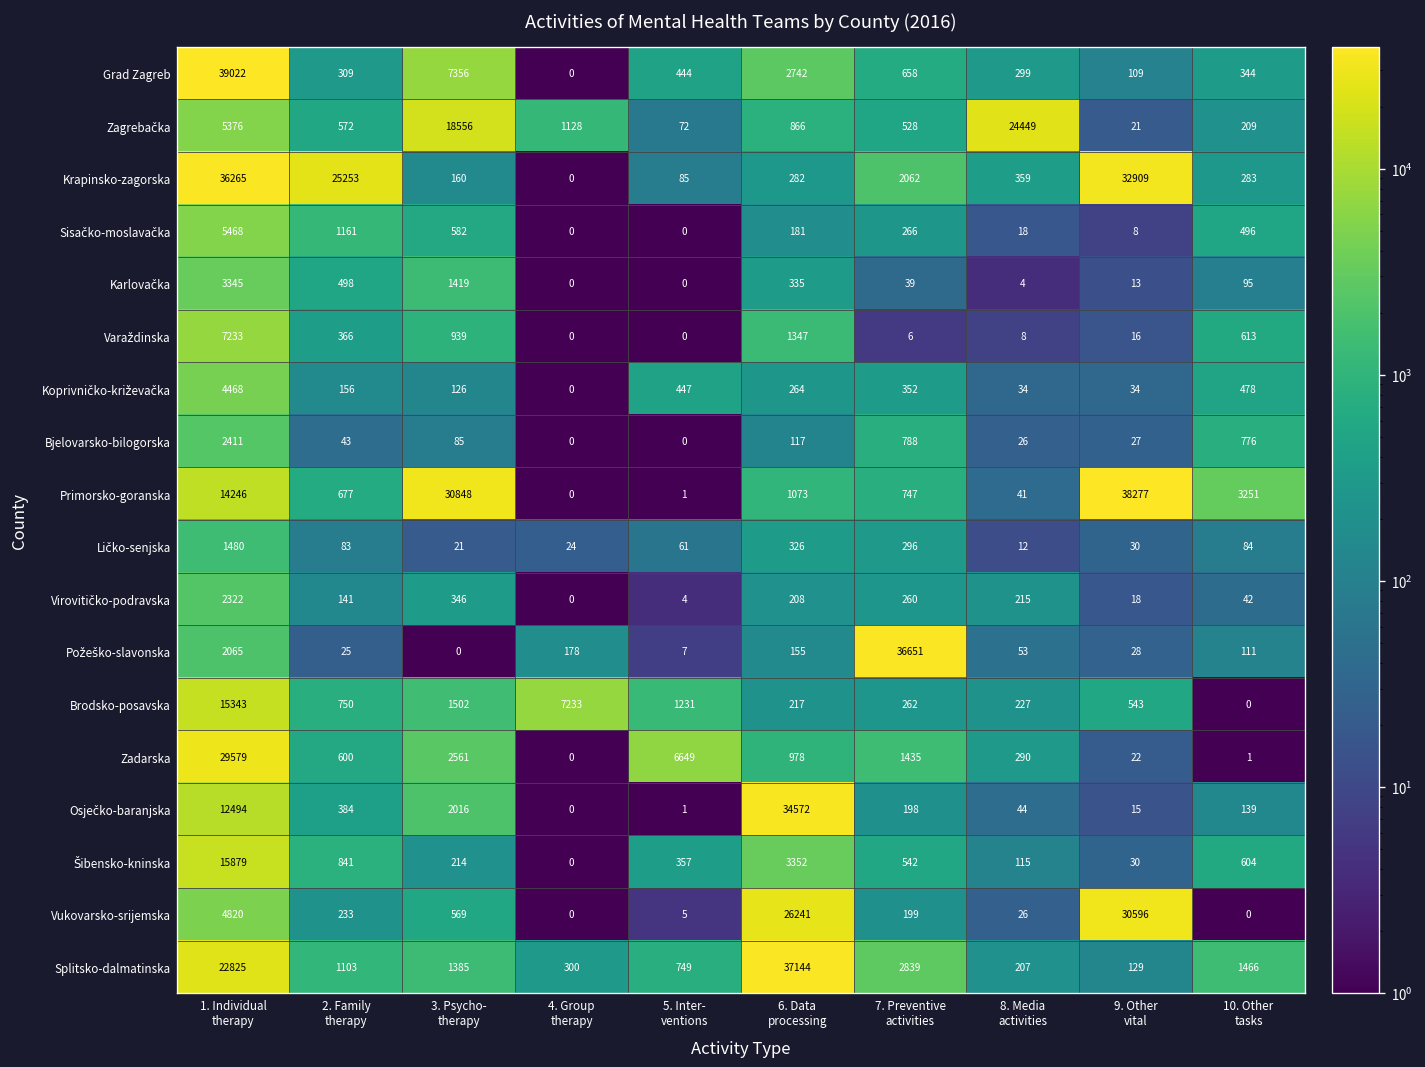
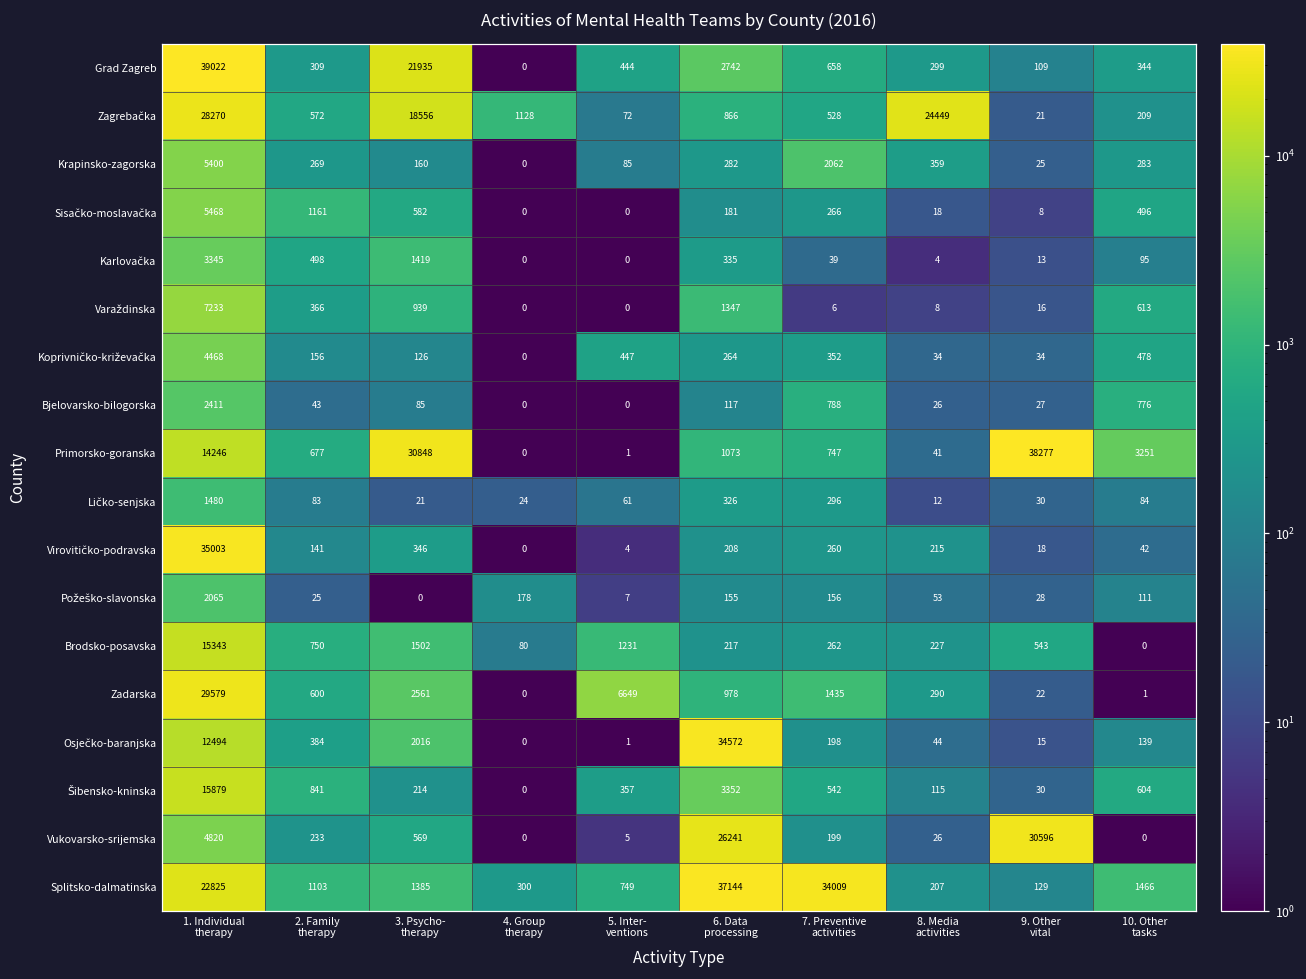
Grad Zagreb, 3. Psycho- therapy: 7356 -> 21935
Zagrebačka, 1. Individual therapy: 5376 -> 28270
Krapinsko-zagorska, 1. Individual therapy: 36265 -> 5400
Krapinsko-zagorska, 2. Family therapy: 25253 -> 269
Krapinsko-zagorska, 9. Other vital: 32909 -> 25
Virovitičko-podravska, 1. Individual therapy: 2322 -> 35003
Požeško-slavonska, 7. Preventive activities: 36651 -> 156
Brodsko-posavska, 4. Group therapy: 7233 -> 80
Splitsko-dalmatinska, 7. Preventive activities: 2839 -> 34009
